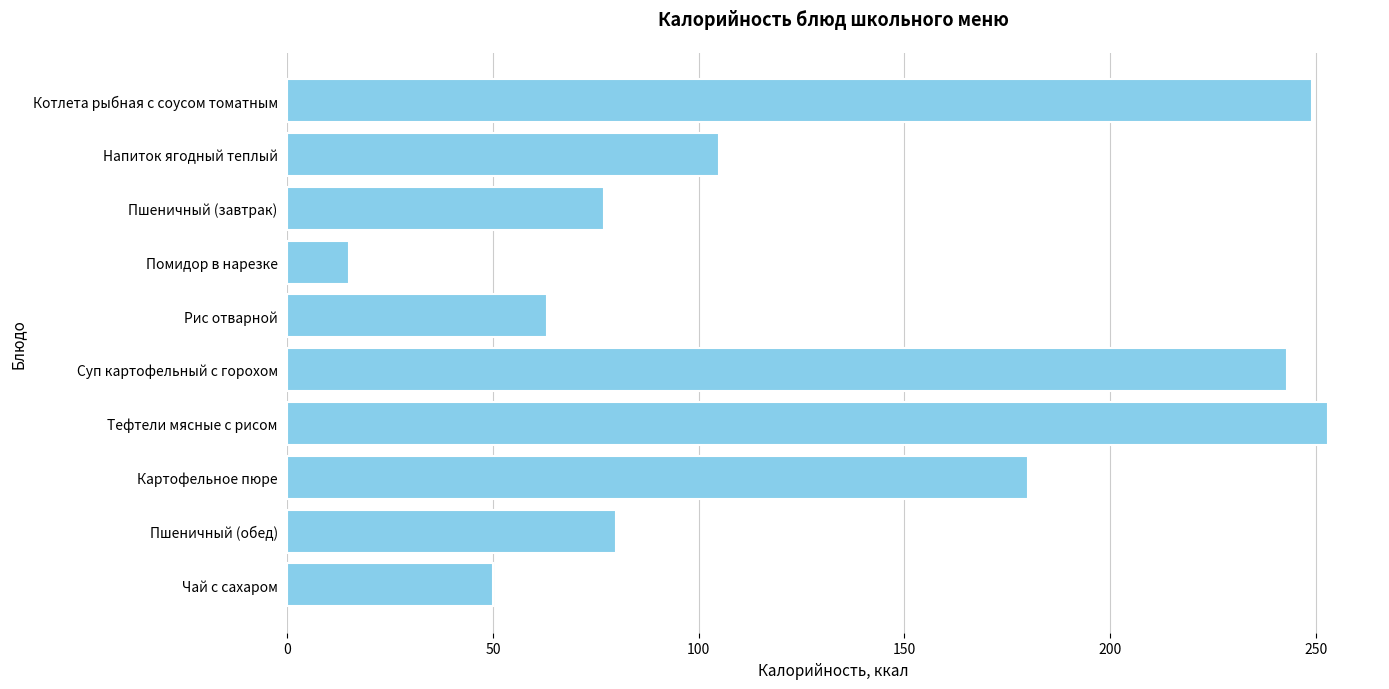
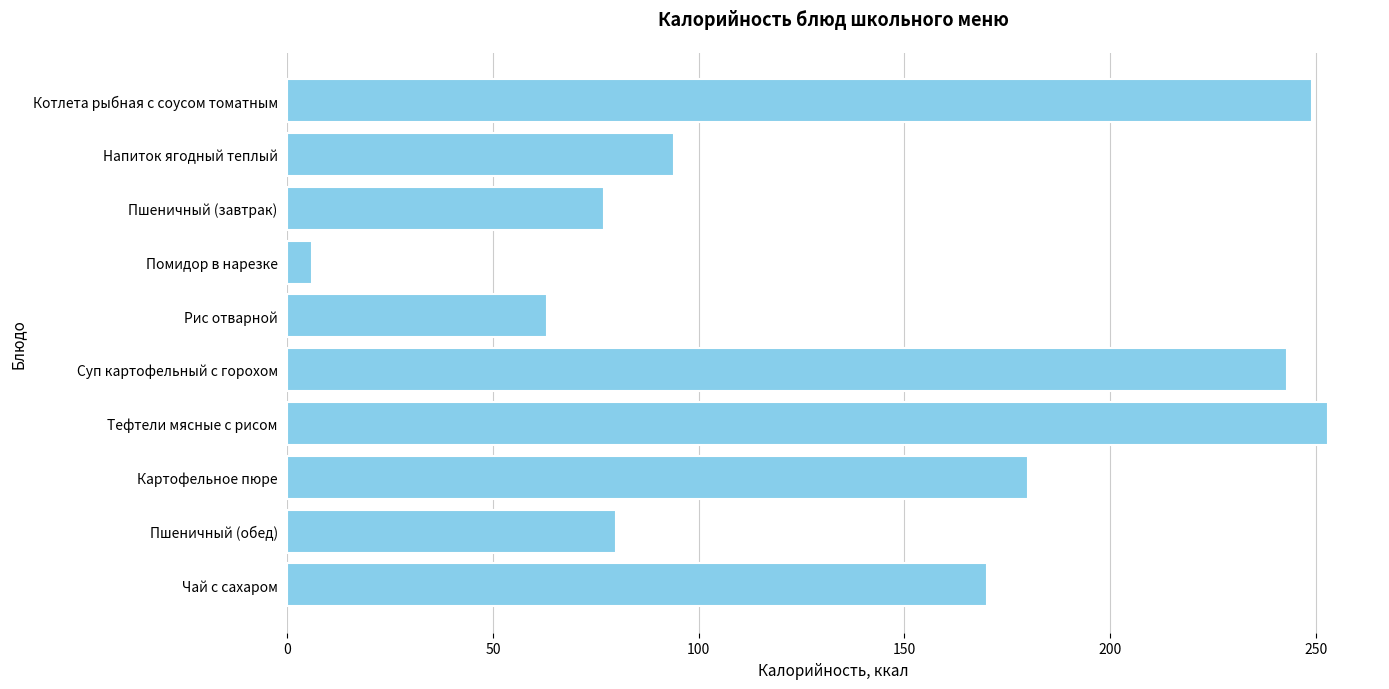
Напиток ягодный теплый: 105 -> 94
Помидор в нарезке: 15 -> 6
Чай с сахаром: 50 -> 170
